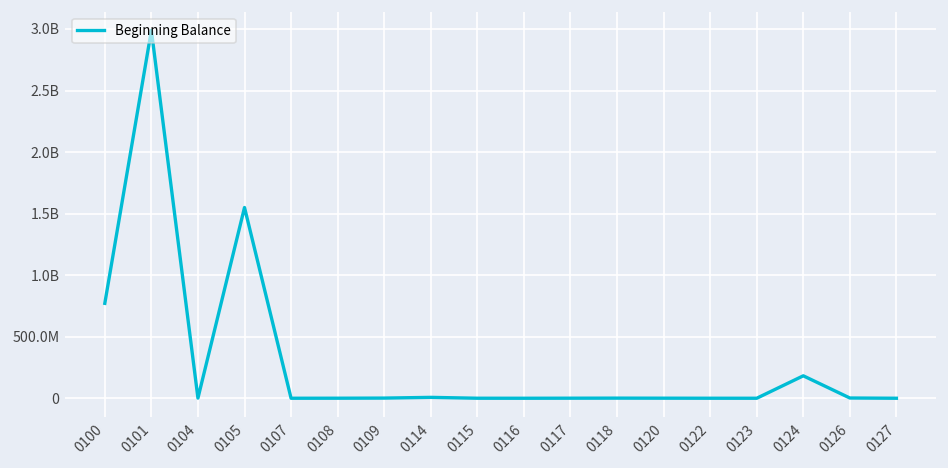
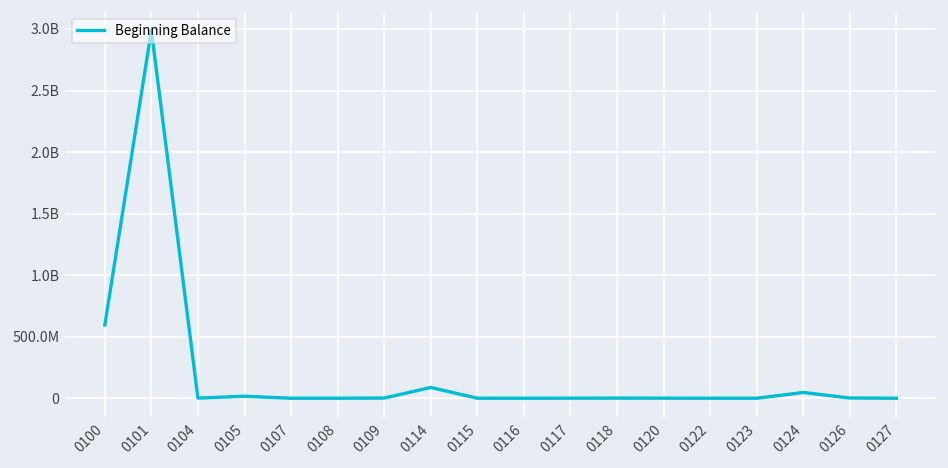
0100: 770000000 -> 590000000
0105: 1550000000 -> 20000000
0114: 10000000 -> 90000000
0124: 180000000 -> 50000000
